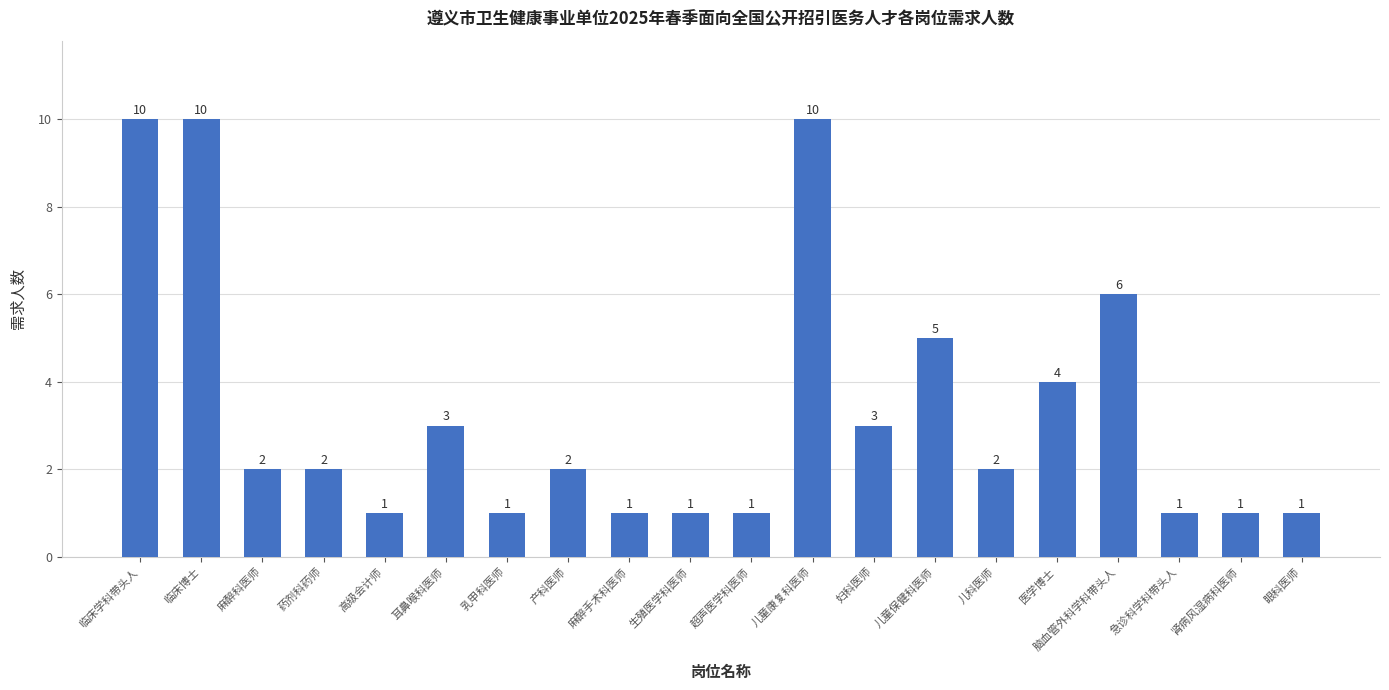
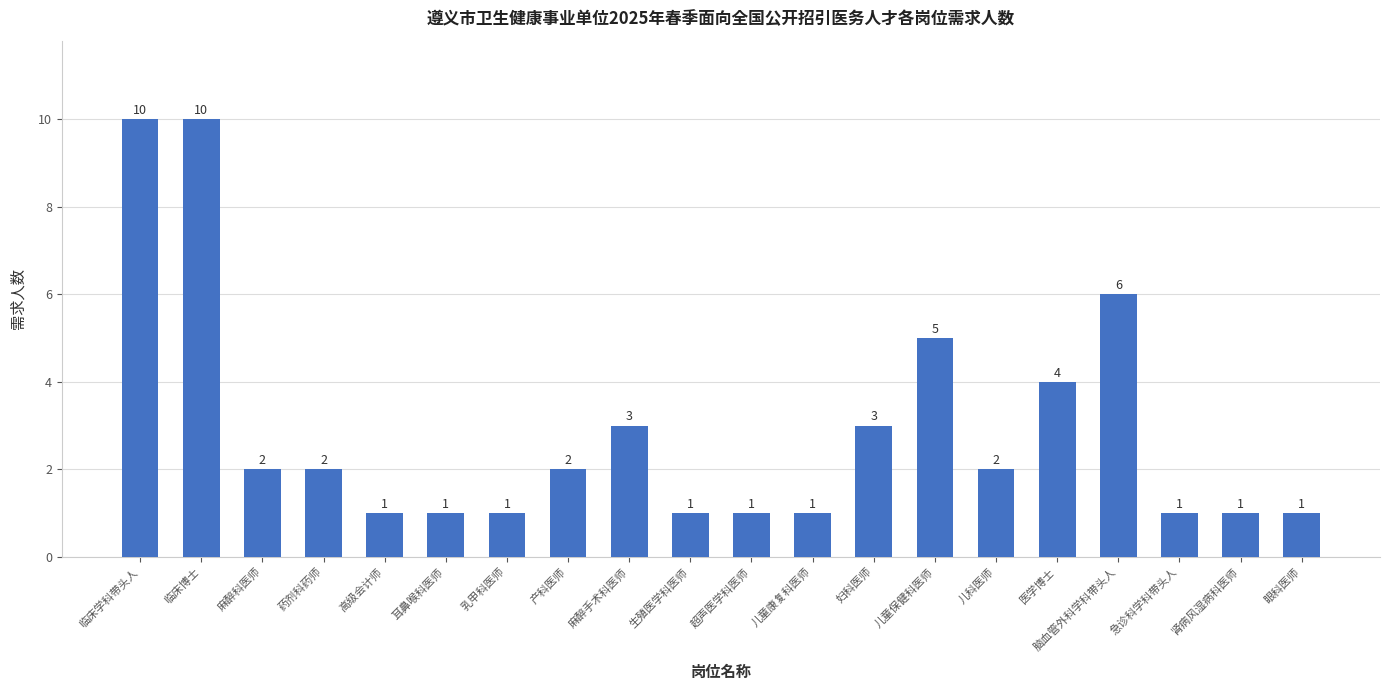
耳鼻喉科医师: 3 -> 1
麻醉手术科医师: 1 -> 3
儿童康复科医师: 10 -> 1
